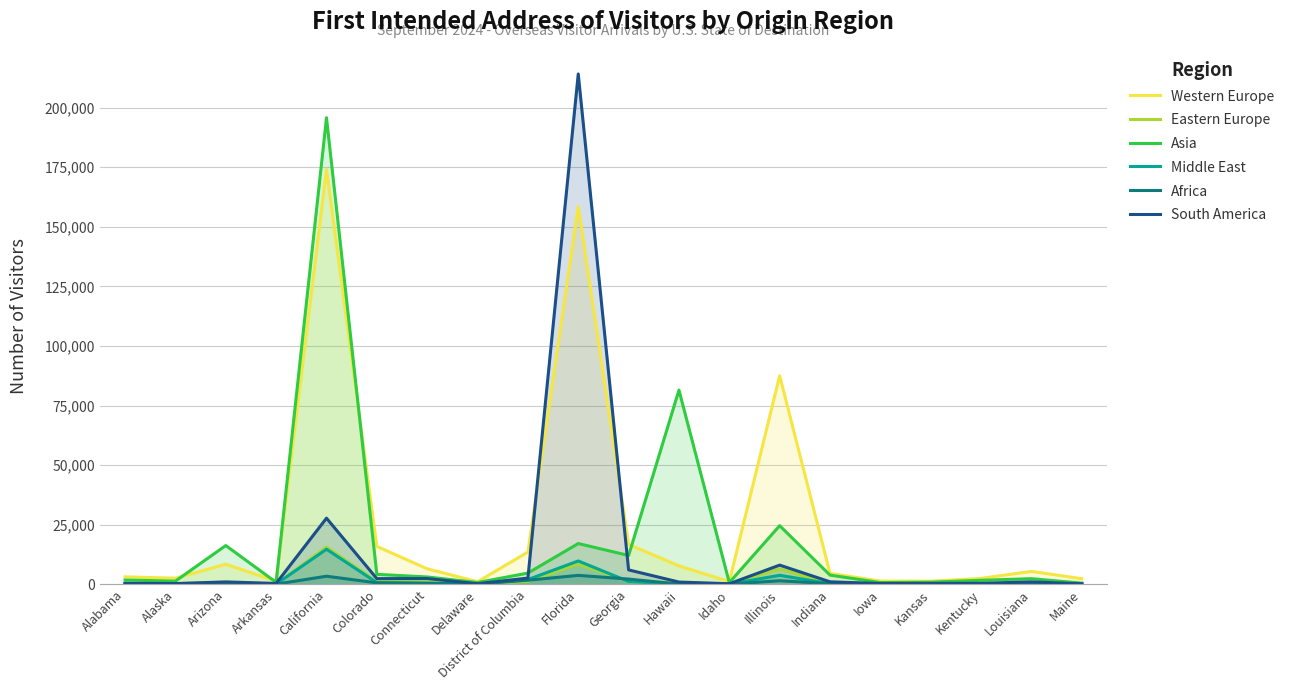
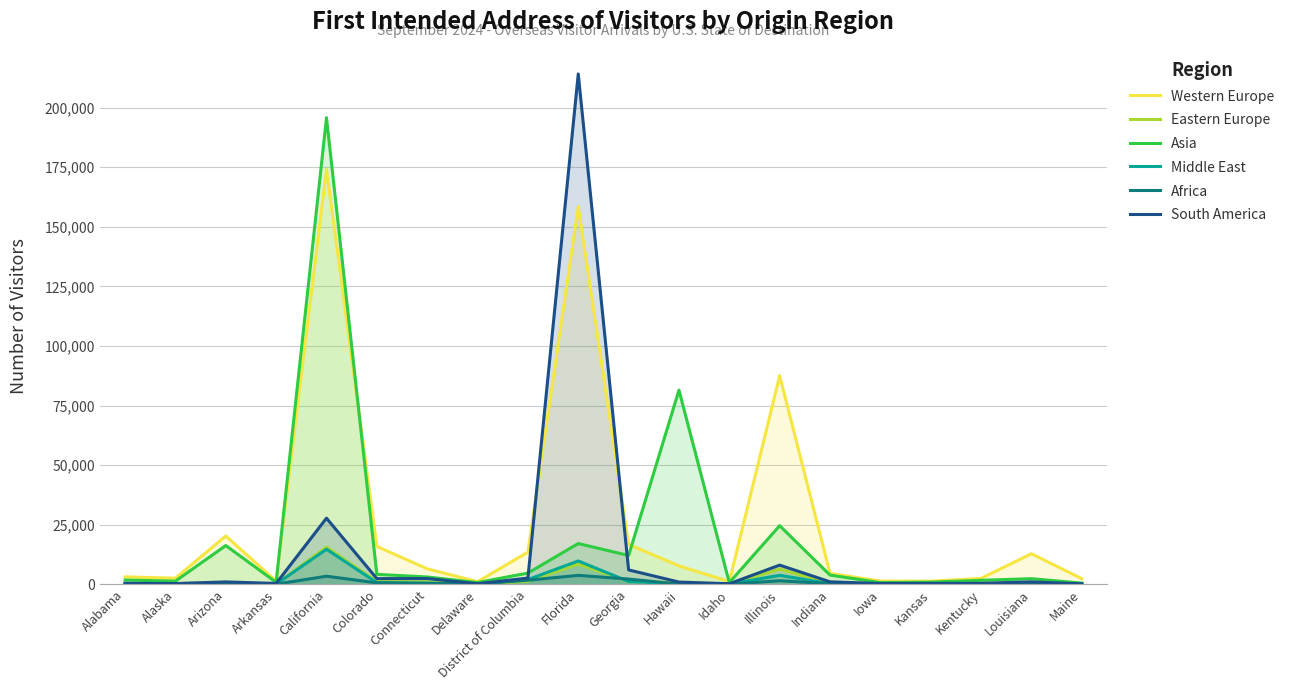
Western Europe, Arizona: 8,000 -> 20,000
Western Europe, Louisiana: 5,000 -> 13,000
